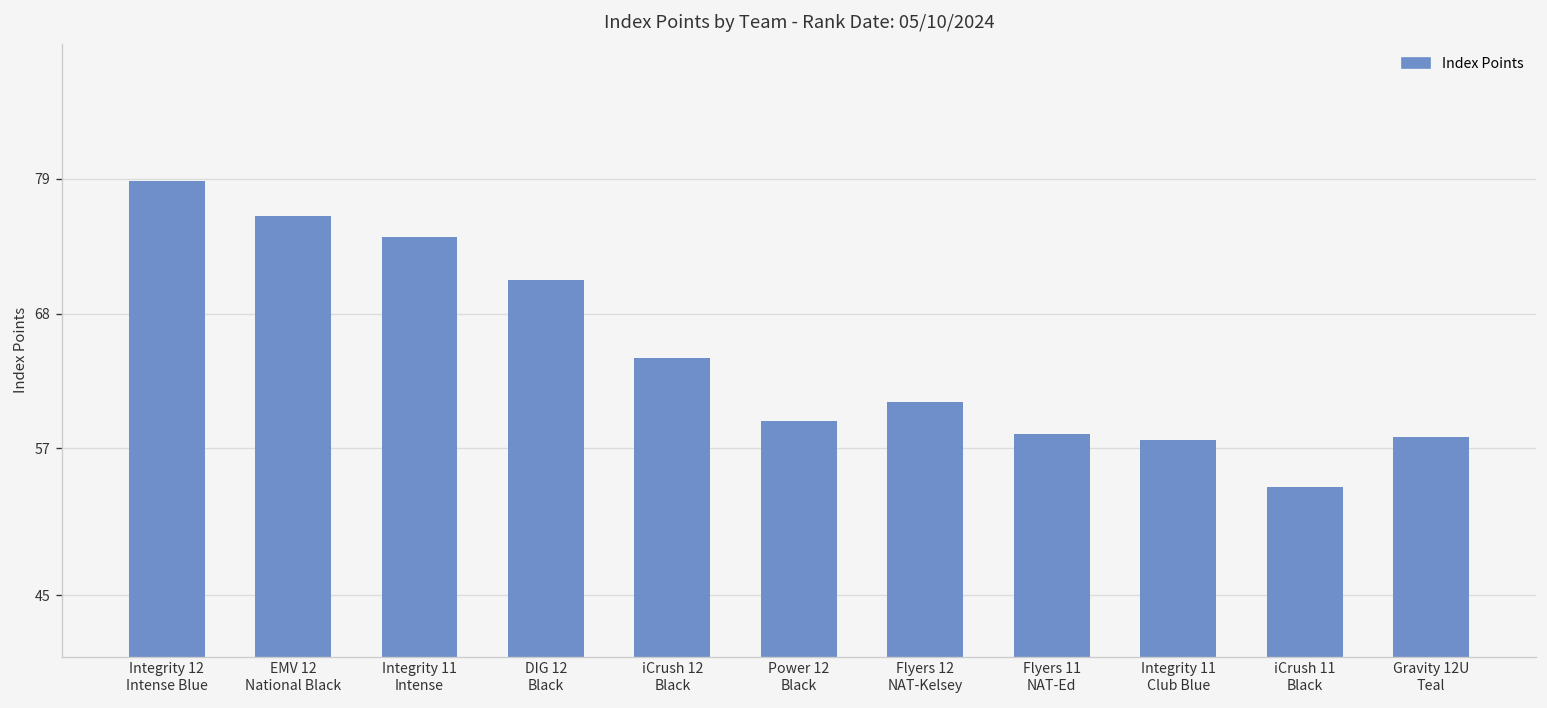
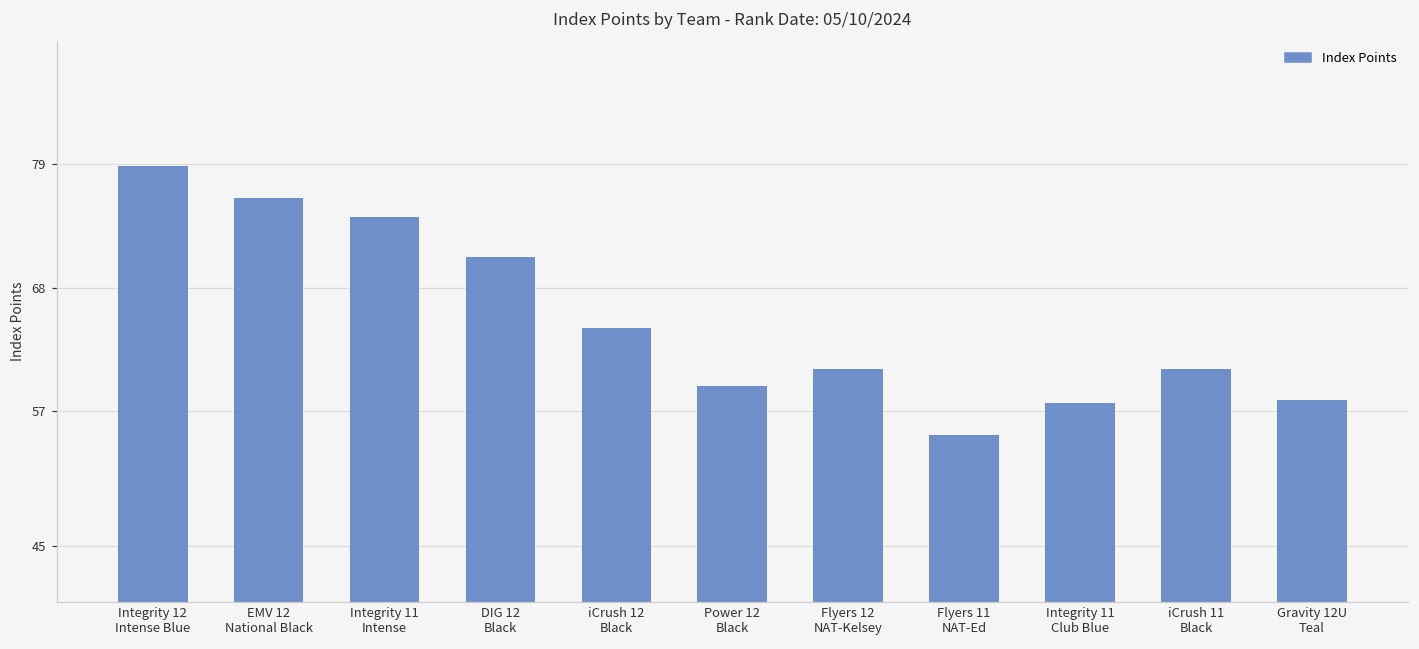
Flyers 11 NAT-Ed: 58.1 -> 54.9
iCrush 11 Black: 53.8 -> 60.7
